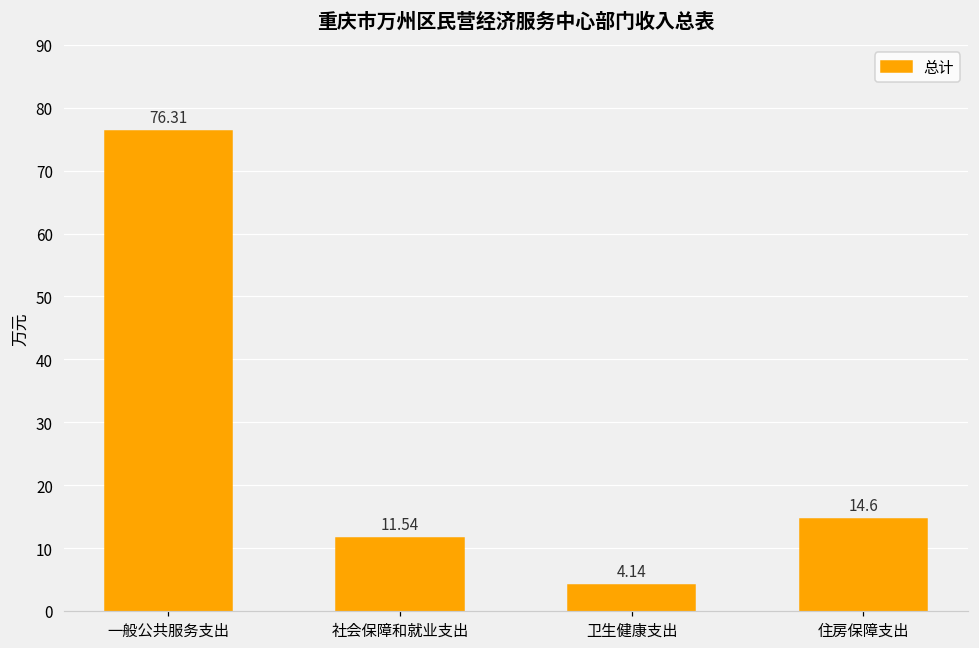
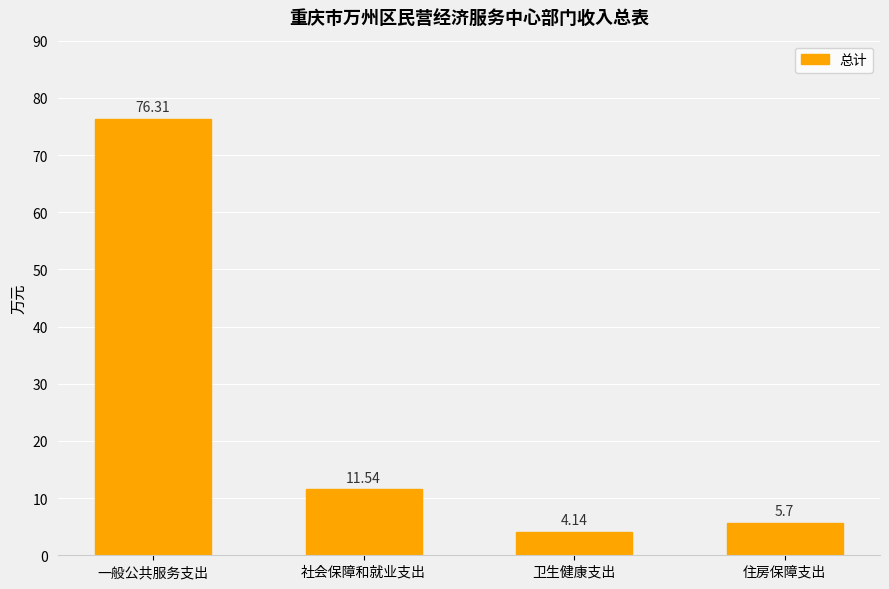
住房保障支出: 14.6 -> 5.7
